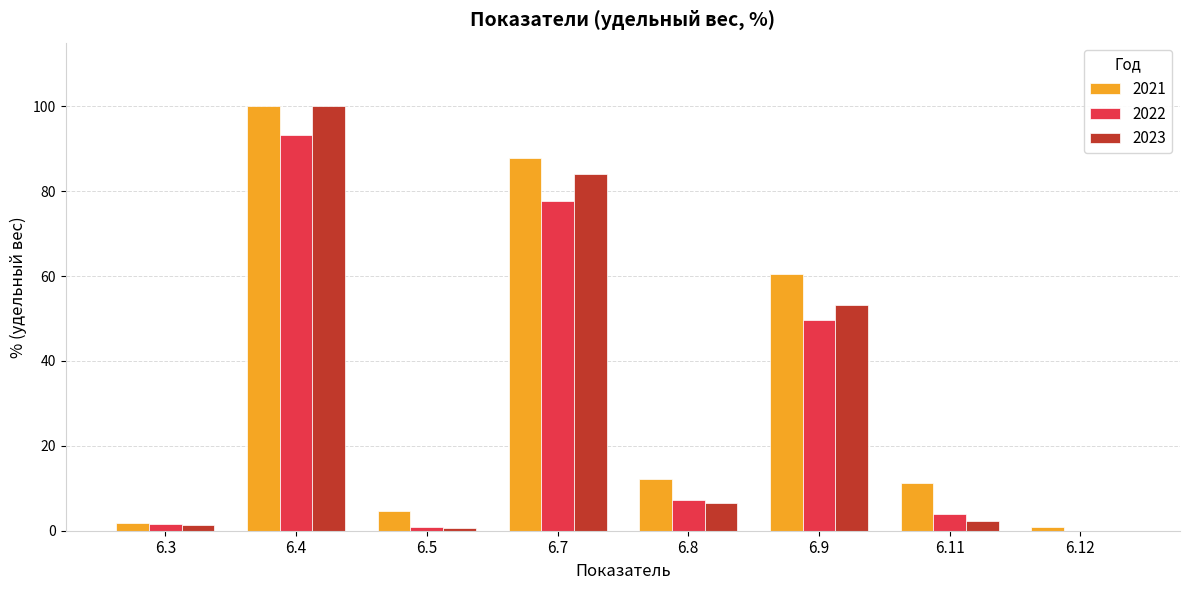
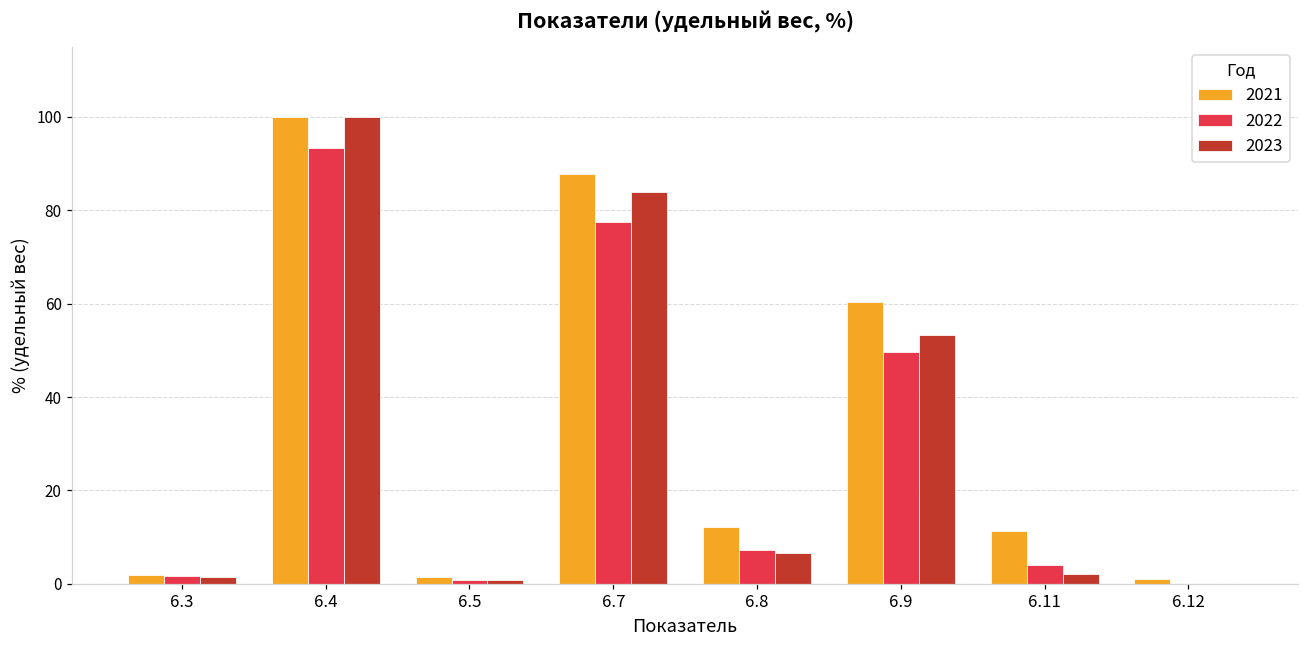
2021, 6.5: 5 -> 2
